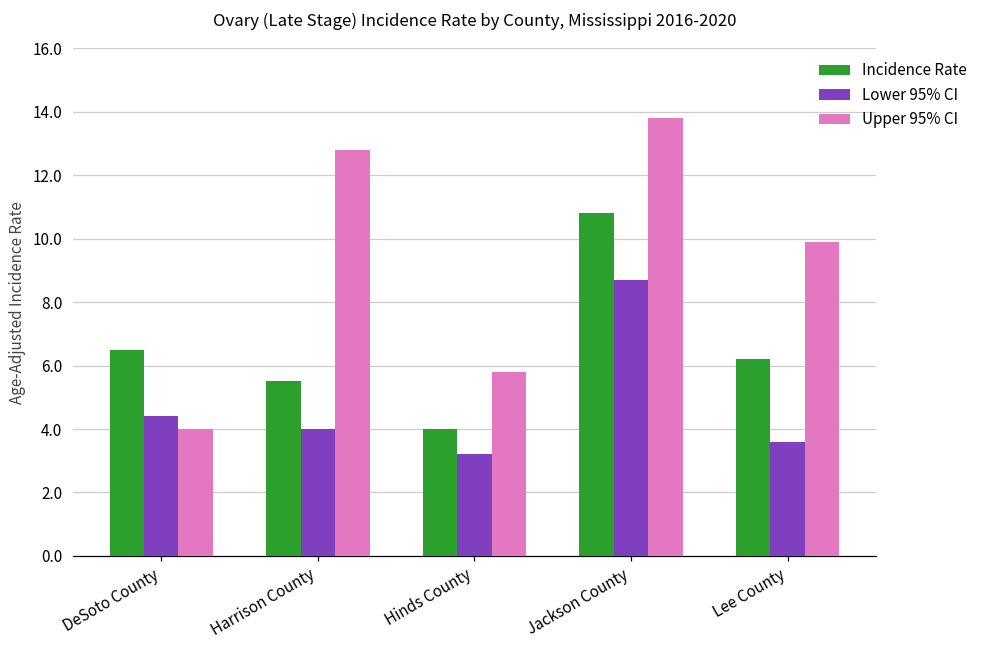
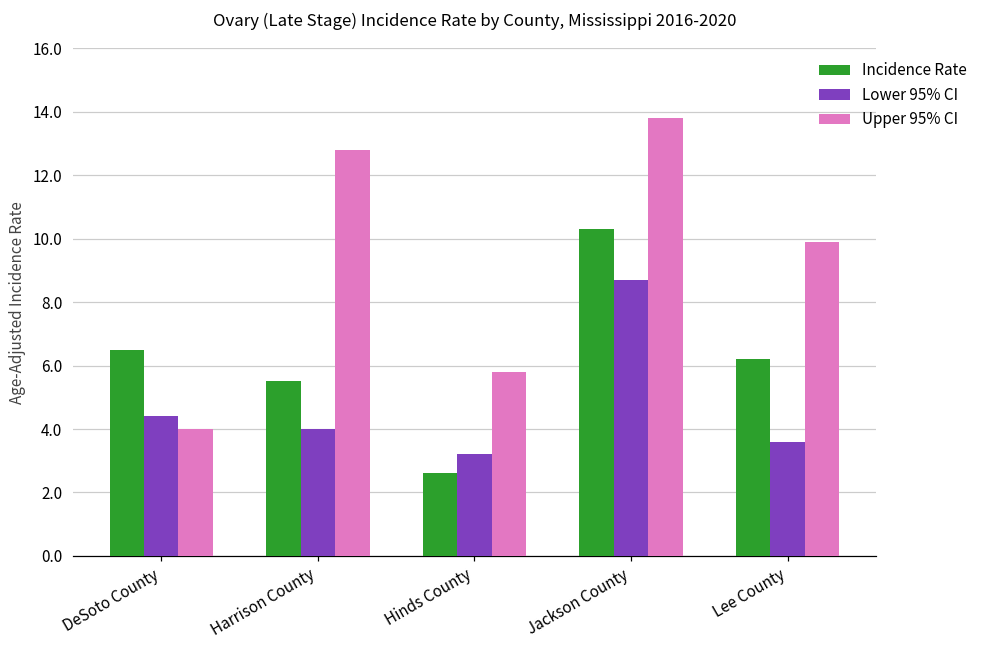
Incidence Rate, Hinds County: 4.0 -> 2.6
Incidence Rate, Jackson County: 10.8 -> 10.3
